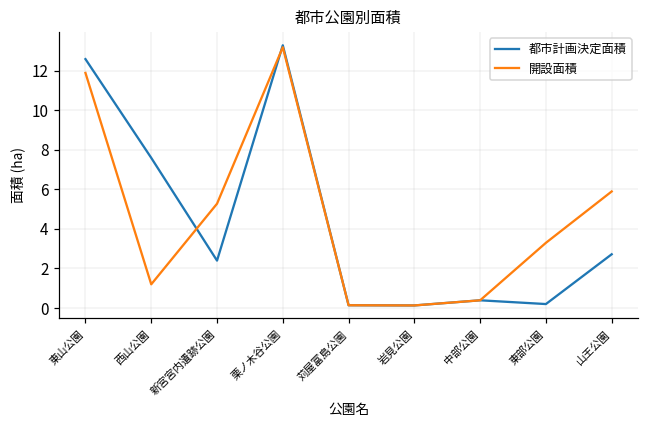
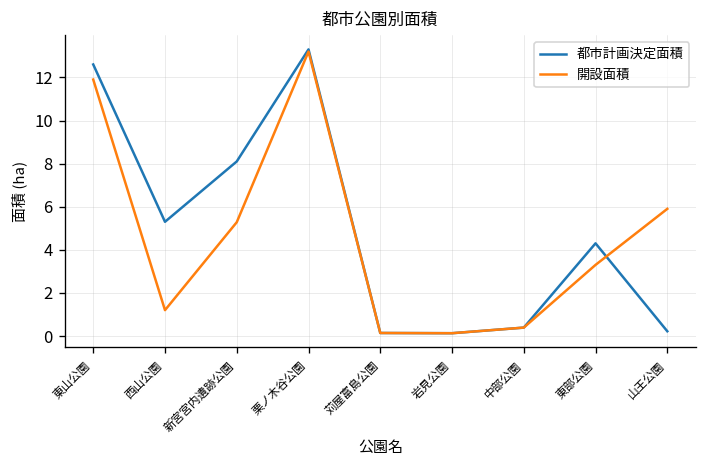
都市計画決定面積, 西山公園: 7.6 -> 5.3
都市計画決定面積, 新宮宮内遺跡公園: 2.4 -> 8.1
都市計画決定面積, 東部公園: 0.2 -> 4.3
都市計画決定面積, 山王公園: 2.7 -> 0.2
